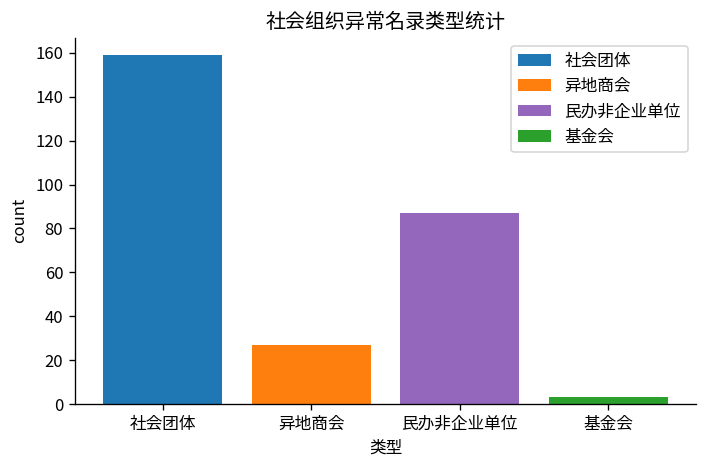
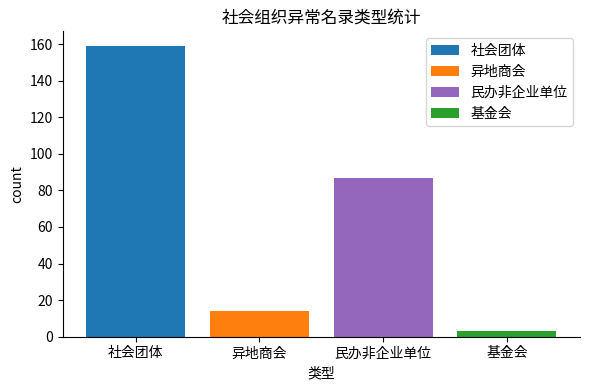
异地商会: 27 -> 14
